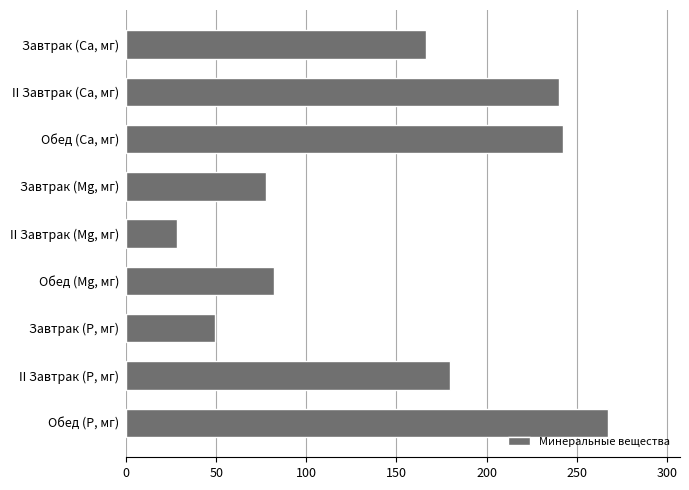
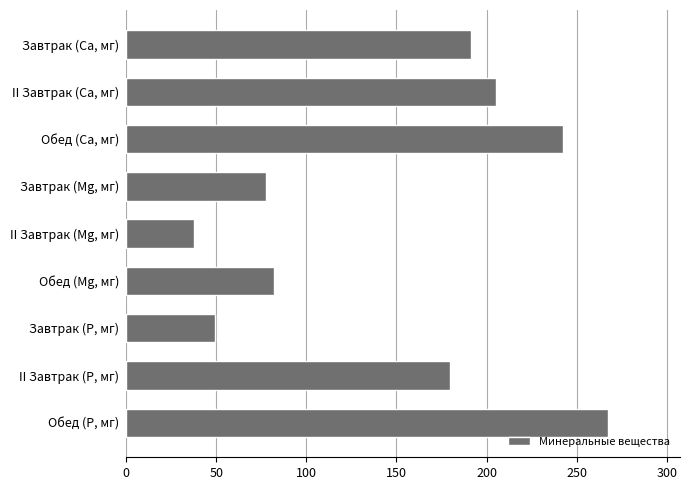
Завтрак (Са, мг): 166 -> 191
II Завтрак (Са, мг): 240 -> 205
II Завтрак (Mg, мг): 28 -> 37
